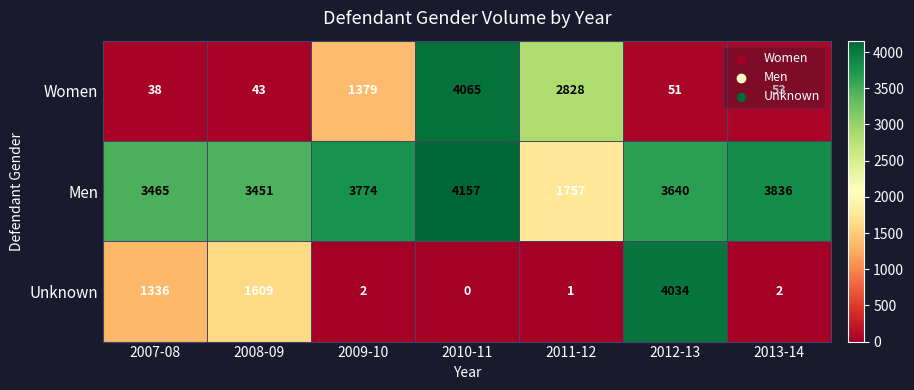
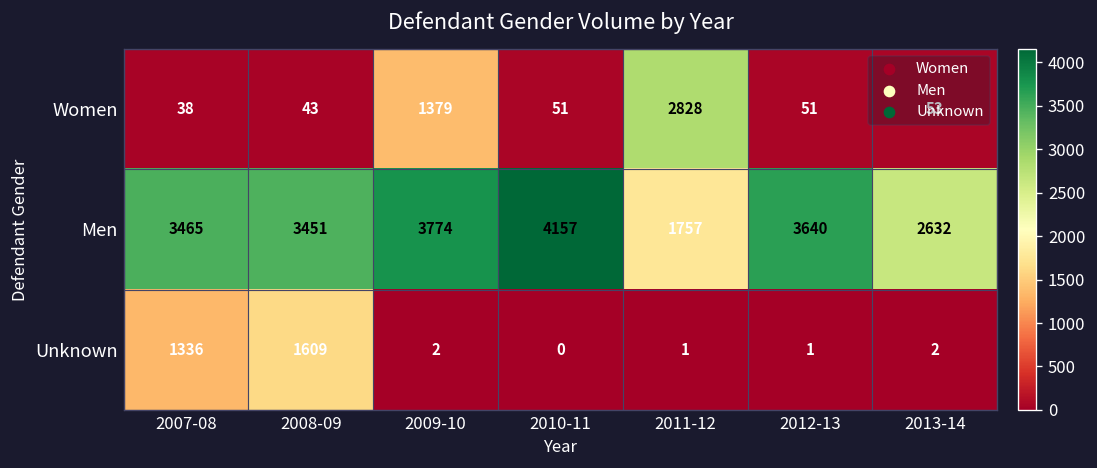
Women, 2010-11: 4065 -> 51
Men, 2013-14: 3836 -> 2632
Unknown, 2012-13: 4034 -> 1
